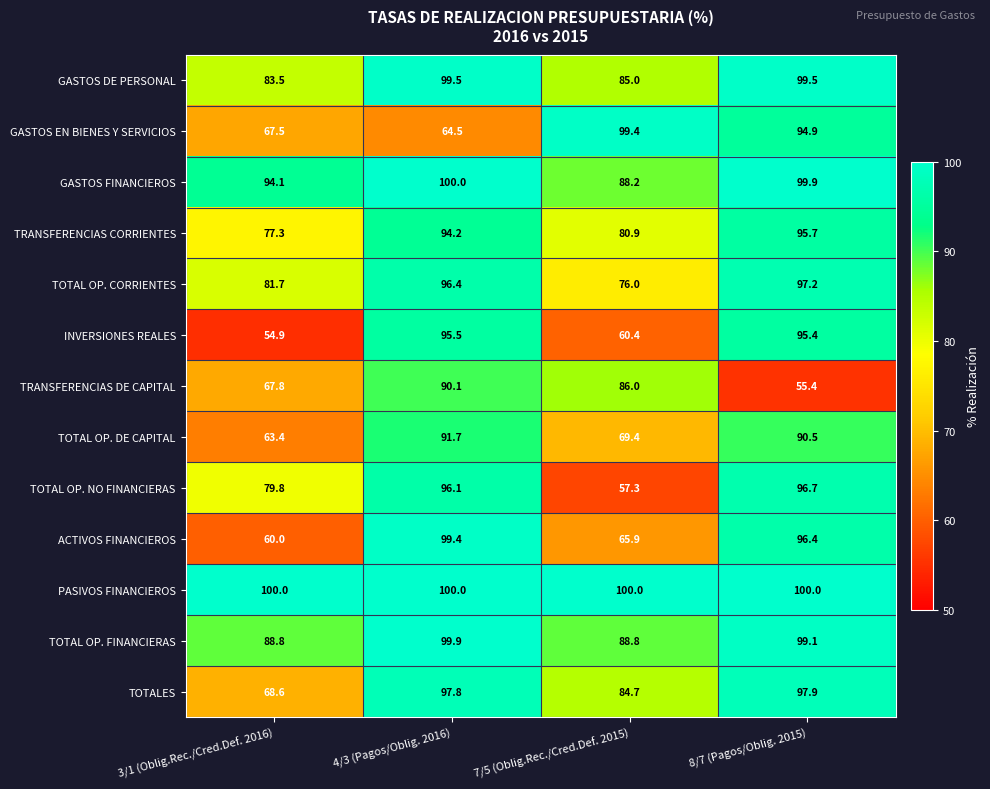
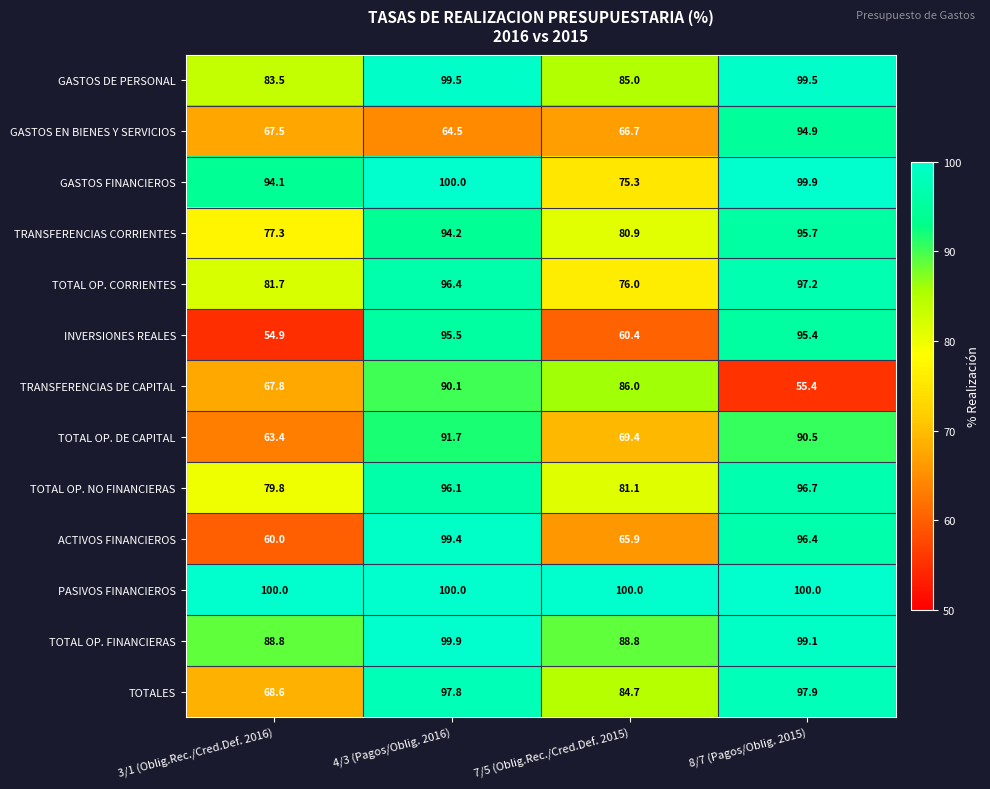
GASTOS EN BIENES Y SERVICIOS, 7/5 (Oblig.Rec./Cred.Def. 2015): 99.4 -> 66.7
GASTOS FINANCIEROS, 7/5 (Oblig.Rec./Cred.Def. 2015): 88.2 -> 75.3
TOTAL OP. NO FINANCIERAS, 7/5 (Oblig.Rec./Cred.Def. 2015): 57.3 -> 81.1
